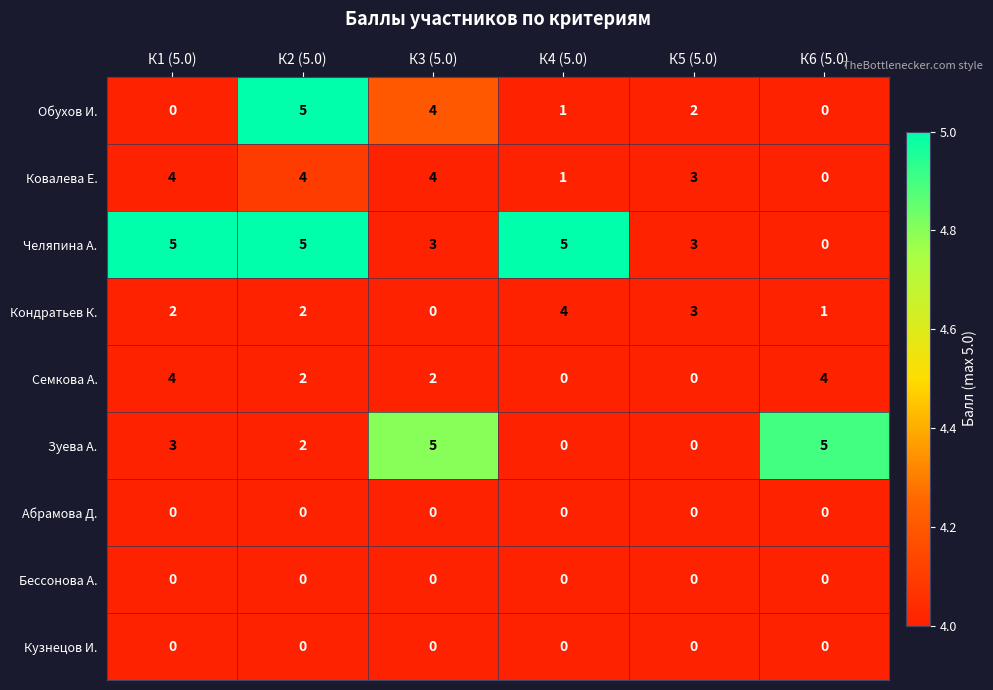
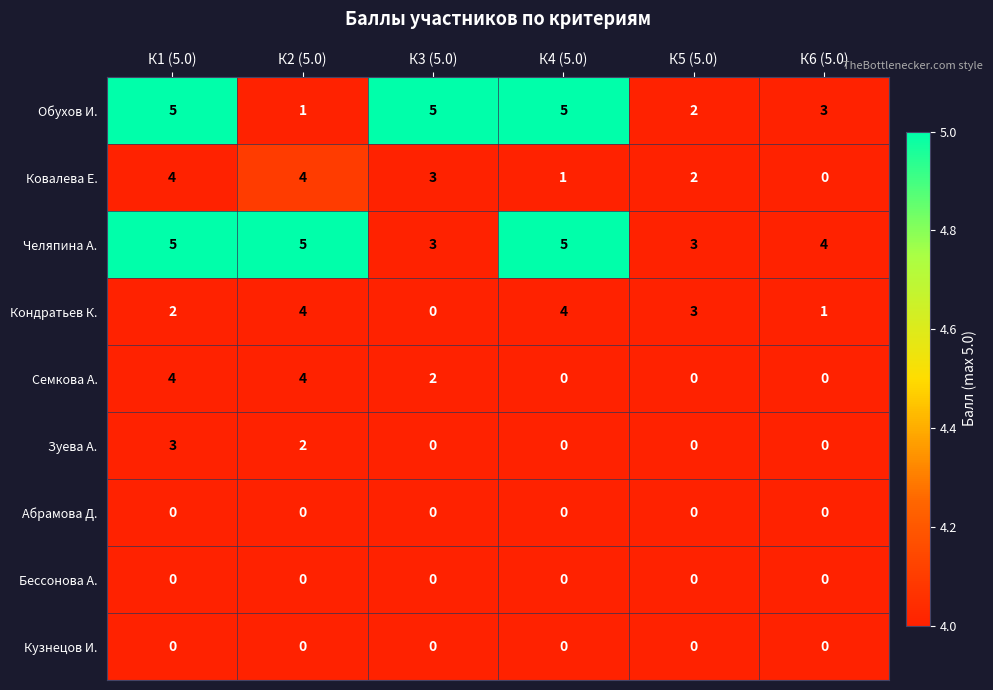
Обухов И., К1 (5.0): 0 -> 5
Обухов И., К2 (5.0): 5 -> 1
Обухов И., К3 (5.0): 4 -> 5
Обухов И., К4 (5.0): 1 -> 5
Обухов И., К6 (5.0): 0 -> 3
Ковалева Е., К3 (5.0): 4 -> 3
Ковалева Е., К5 (5.0): 3 -> 2
Челяпина А., К6 (5.0): 0 -> 4
Кондратьев К., К2 (5.0): 2 -> 4
Семкова А., К2 (5.0): 2 -> 4
Семкова А., К6 (5.0): 4 -> 0
Зуева А., К3 (5.0): 5 -> 0
Зуева А., К6 (5.0): 5 -> 0
